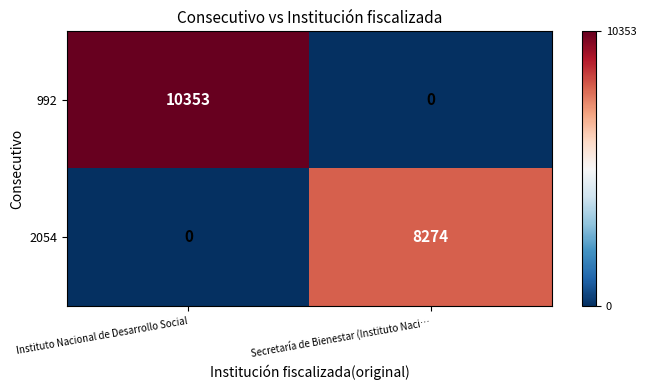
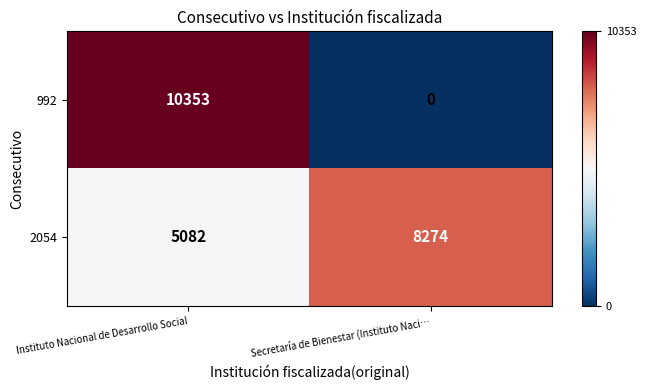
2054, Instituto Nacional de Desarrollo Social: 0 -> 5082
